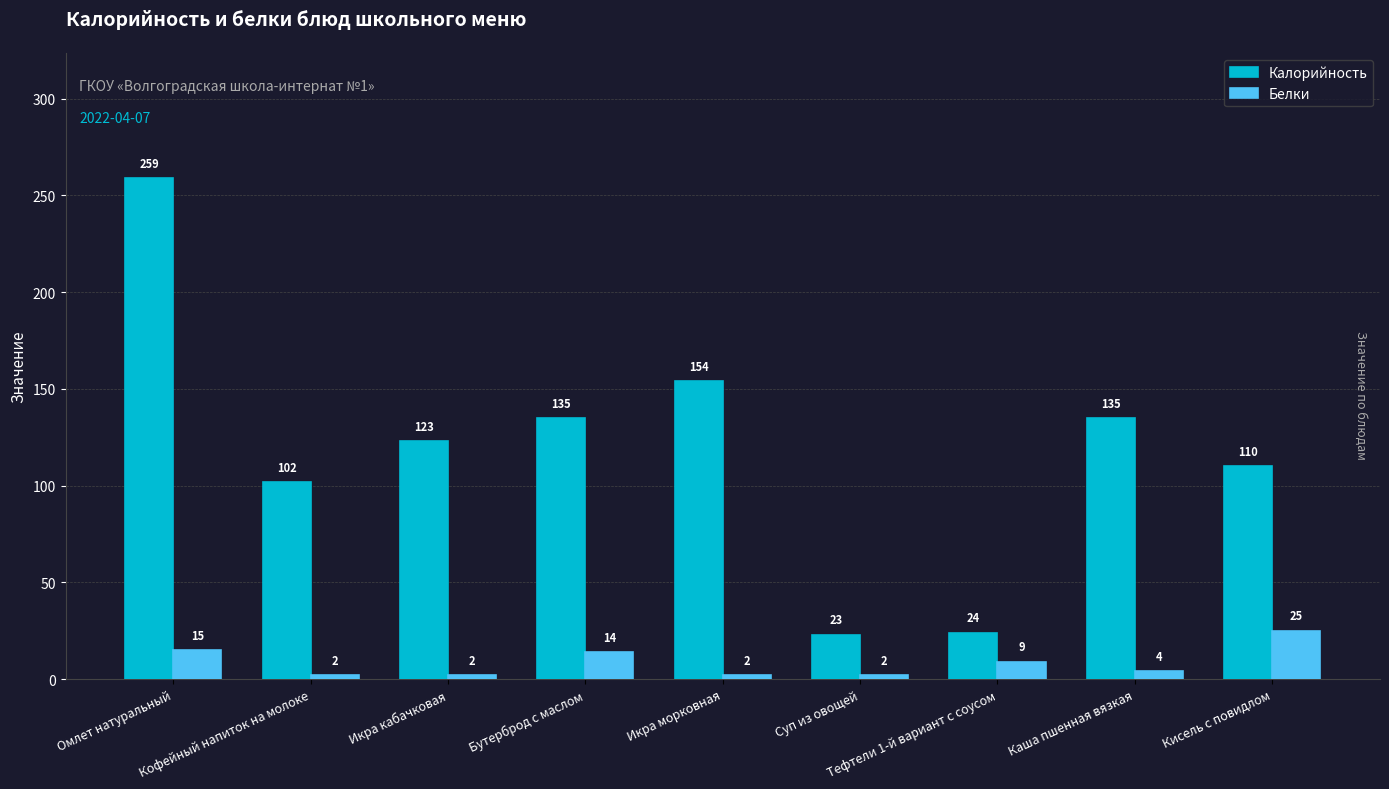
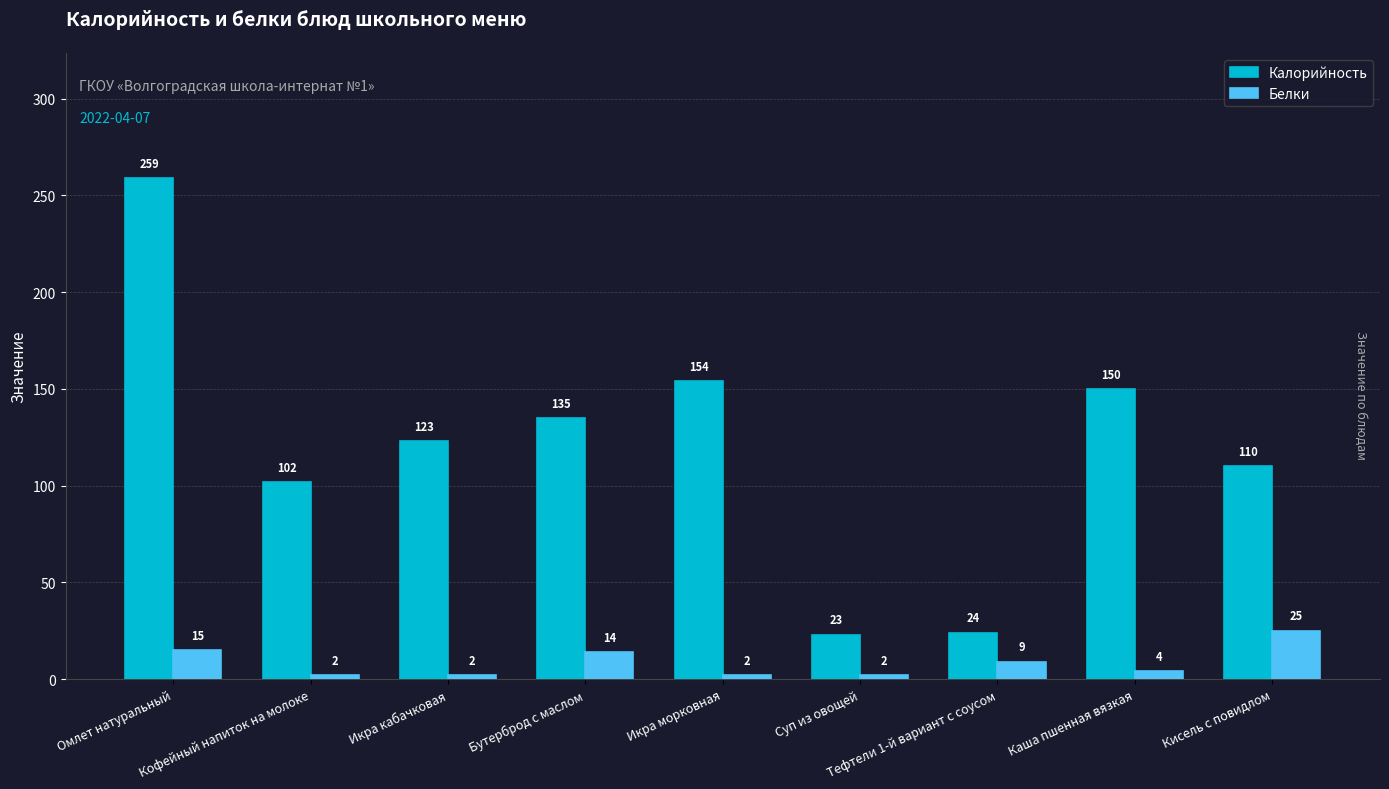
Калорийность, Каша пшенная вязкая: 135 -> 150
